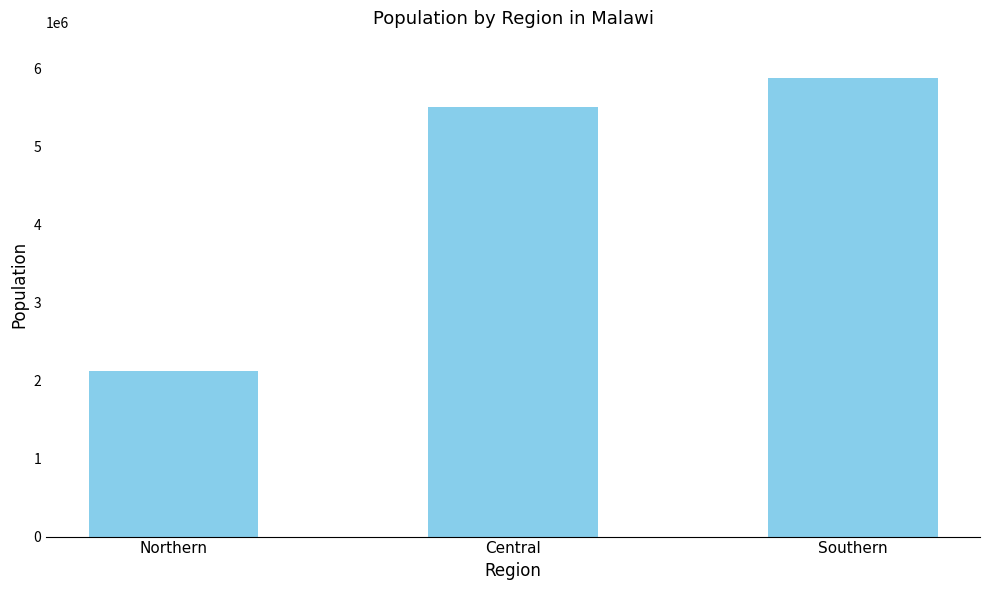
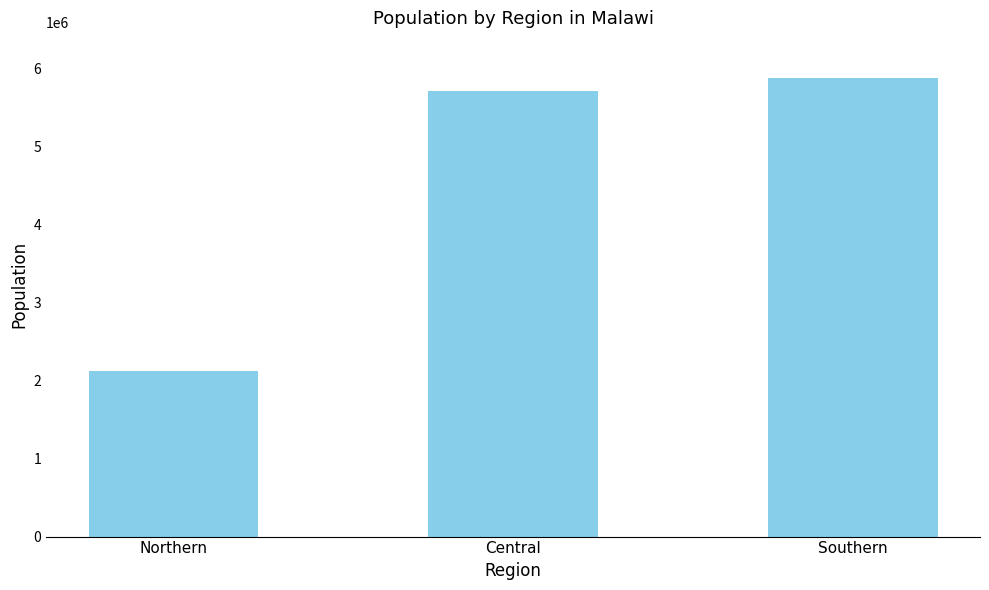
Central: 5500000 -> 5700000
